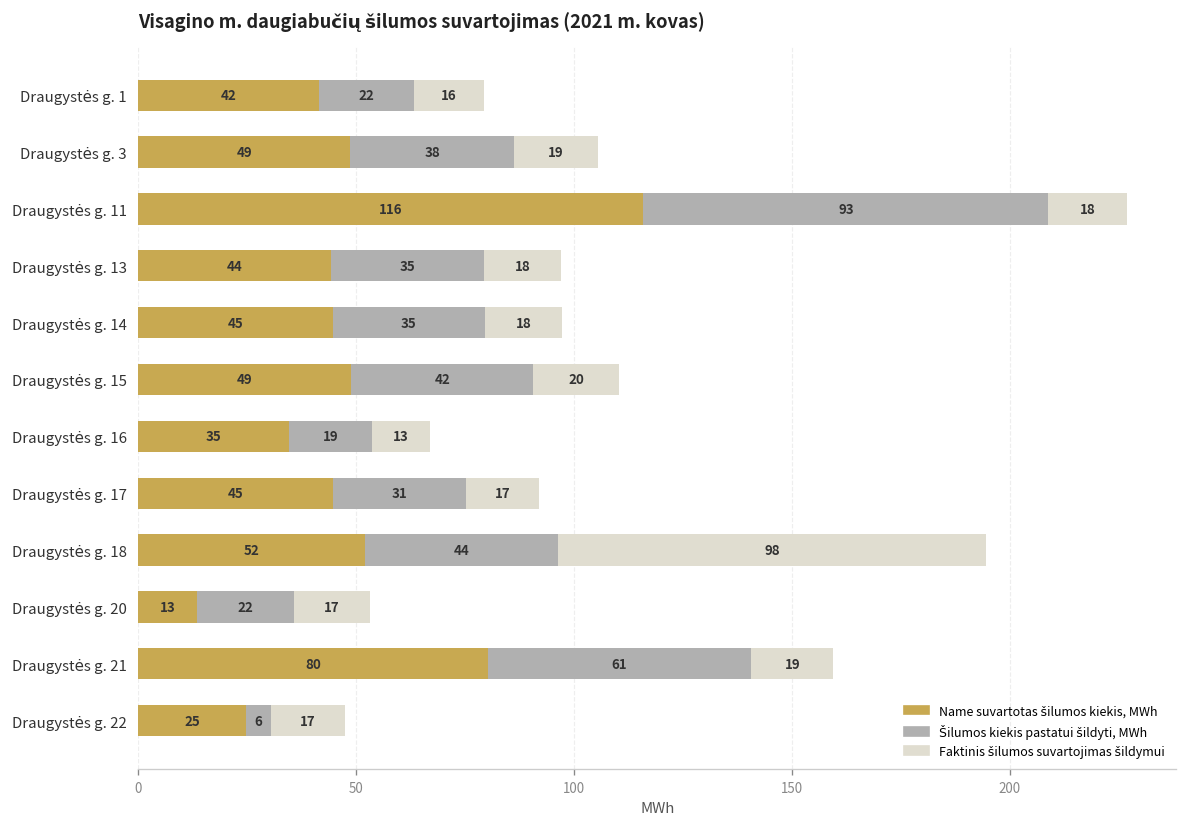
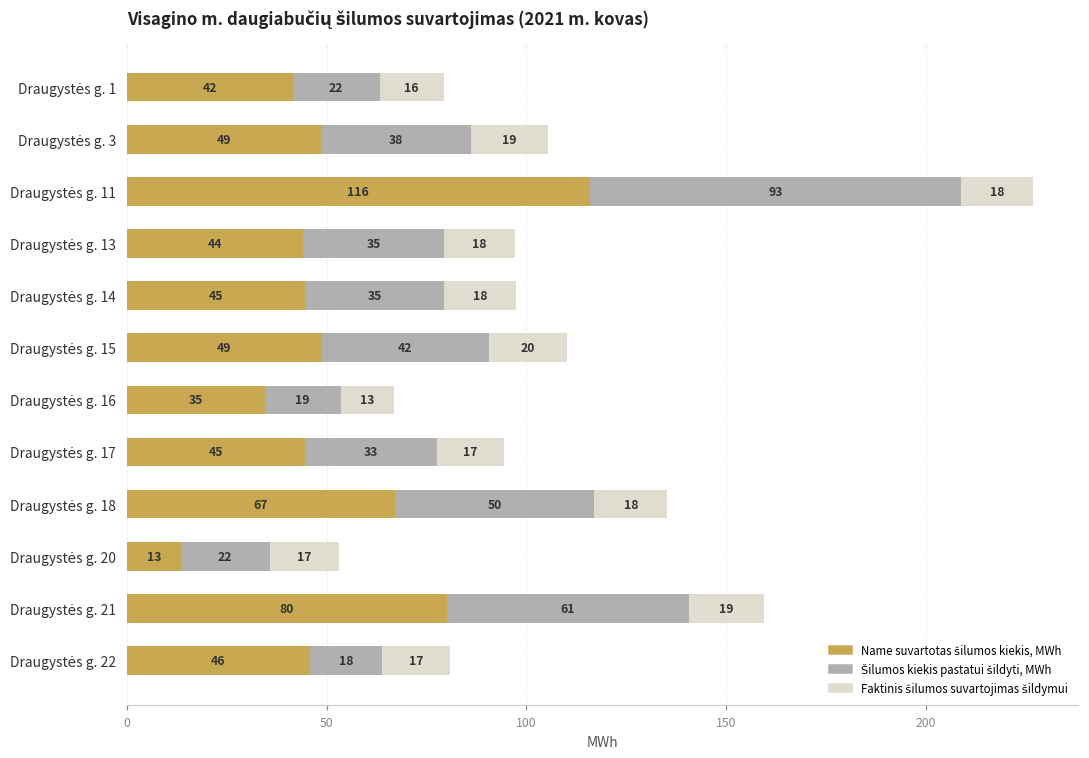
Šilumos kiekis pastatui šildyti, MWh, Draugystės g. 17: 31 -> 33
Name suvartotas šilumos kiekis, MWh, Draugystės g. 18: 52 -> 67
Šilumos kiekis pastatui šildyti, MWh, Draugystės g. 18: 44 -> 50
Faktinis šilumos suvartojimas šildymui, Draugystės g. 18: 98 -> 18
Name suvartotas šilumos kiekis, MWh, Draugystės g. 22: 25 -> 46
Šilumos kiekis pastatui šildyti, MWh, Draugystės g. 22: 6 -> 18
